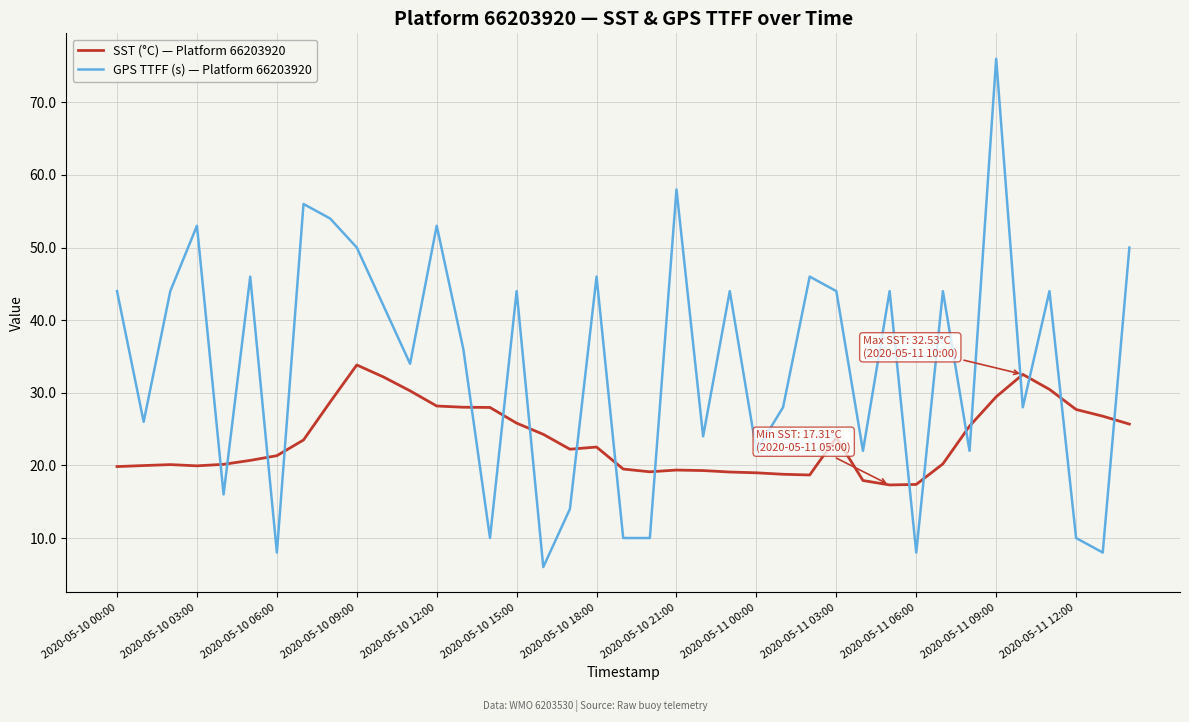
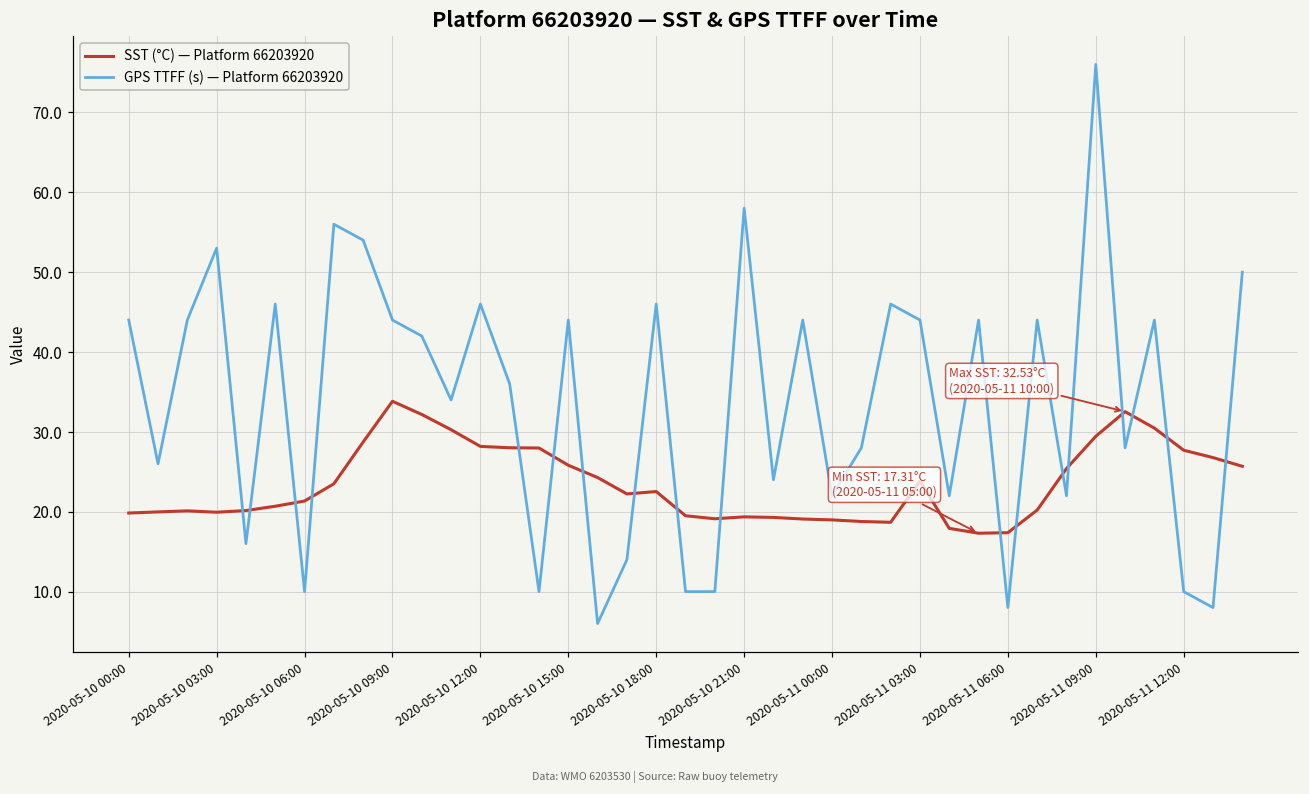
GPS TTFF (s) — Platform 66203920, 2020-05-10 06:00: 8 -> 10
GPS TTFF (s) — Platform 66203920, 2020-05-10 09:00: 50 -> 44
GPS TTFF (s) — Platform 66203920, 2020-05-10 12:00: 53 -> 46
